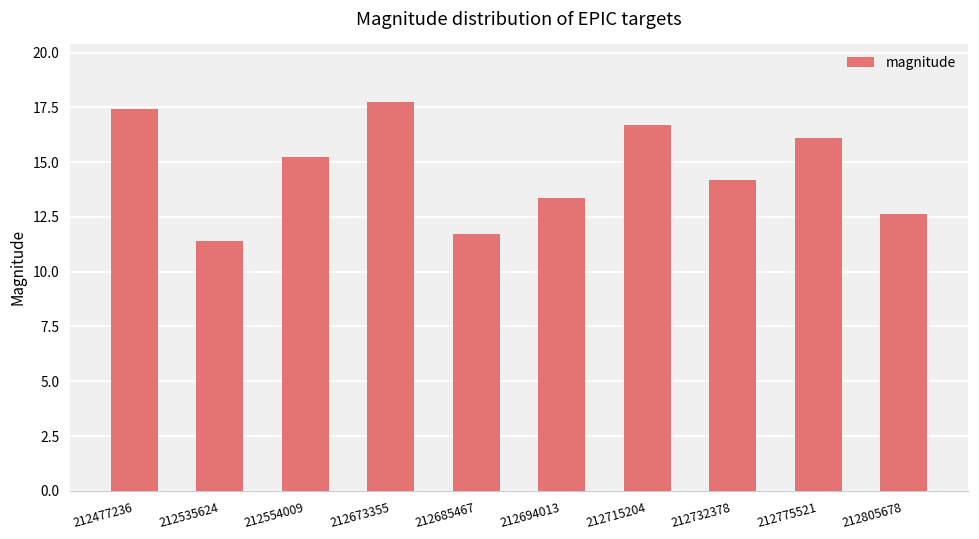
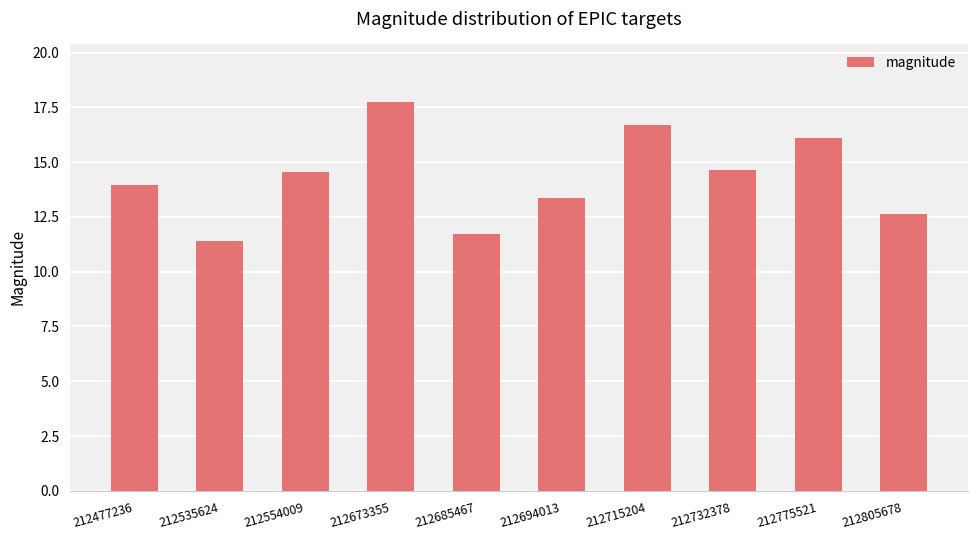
212477236: 17.4 -> 13.9
212554009: 15.2 -> 14.6
212732378: 14.2 -> 14.7
